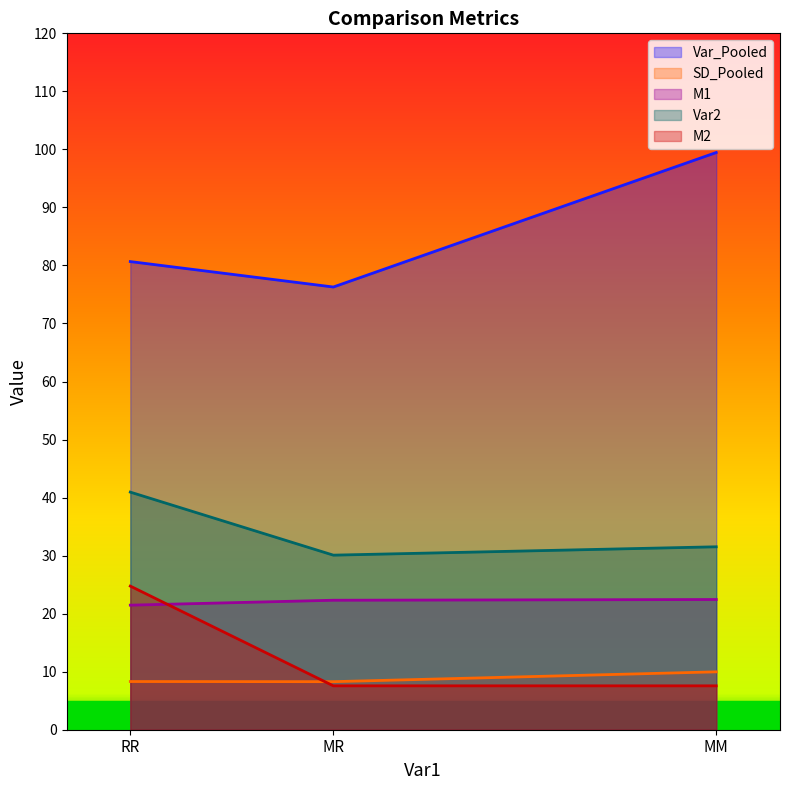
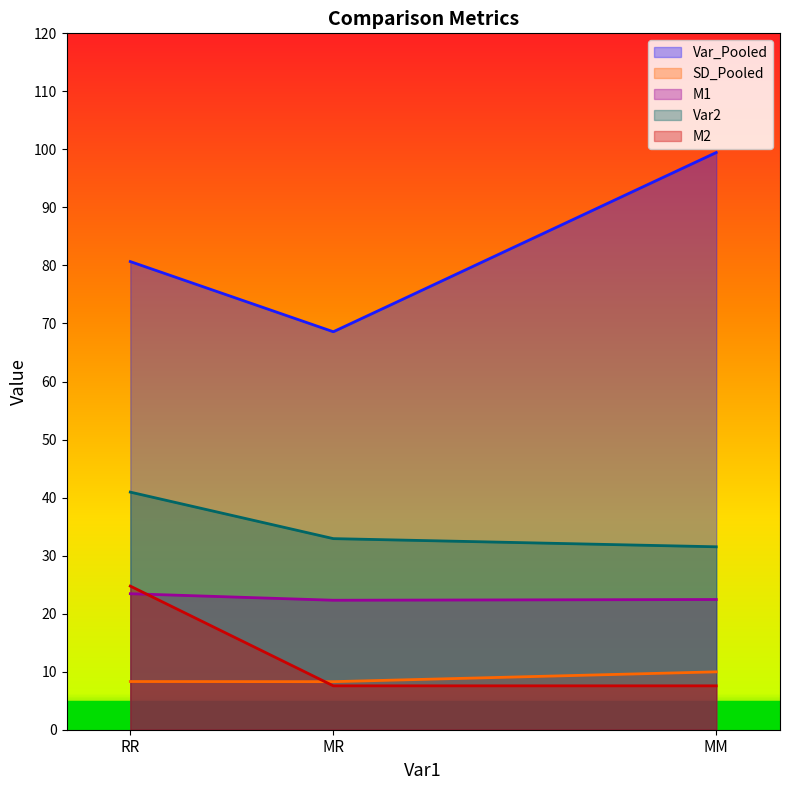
M1, RR: 21 -> 23
Var_Pooled, MR: 76 -> 69
Var2, MR: 30 -> 33
